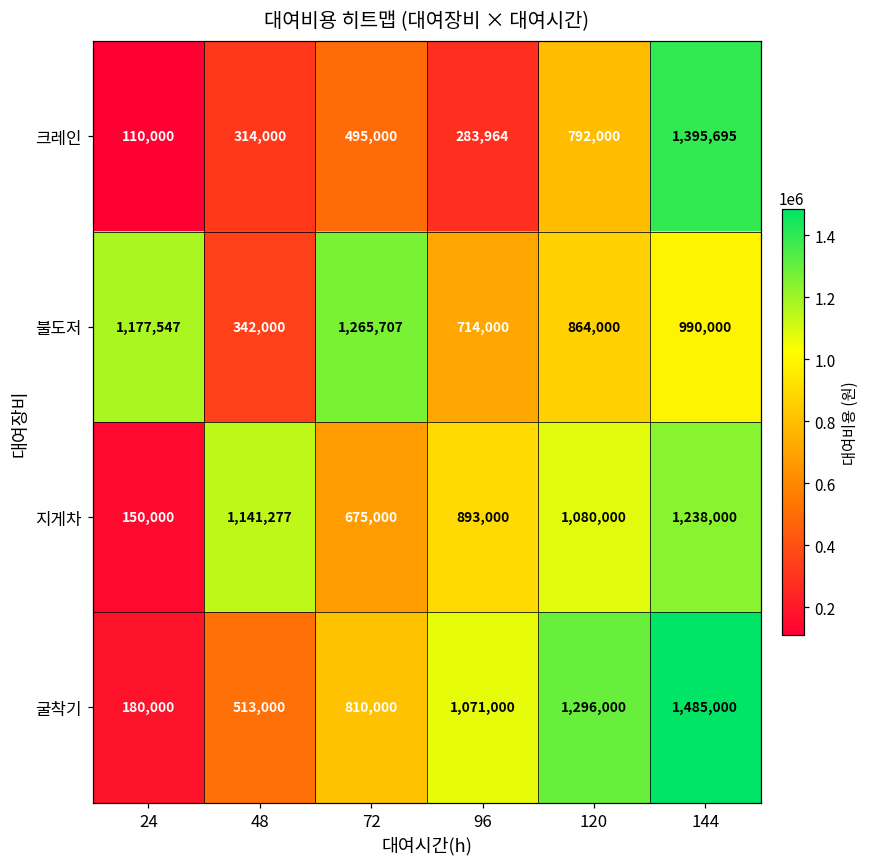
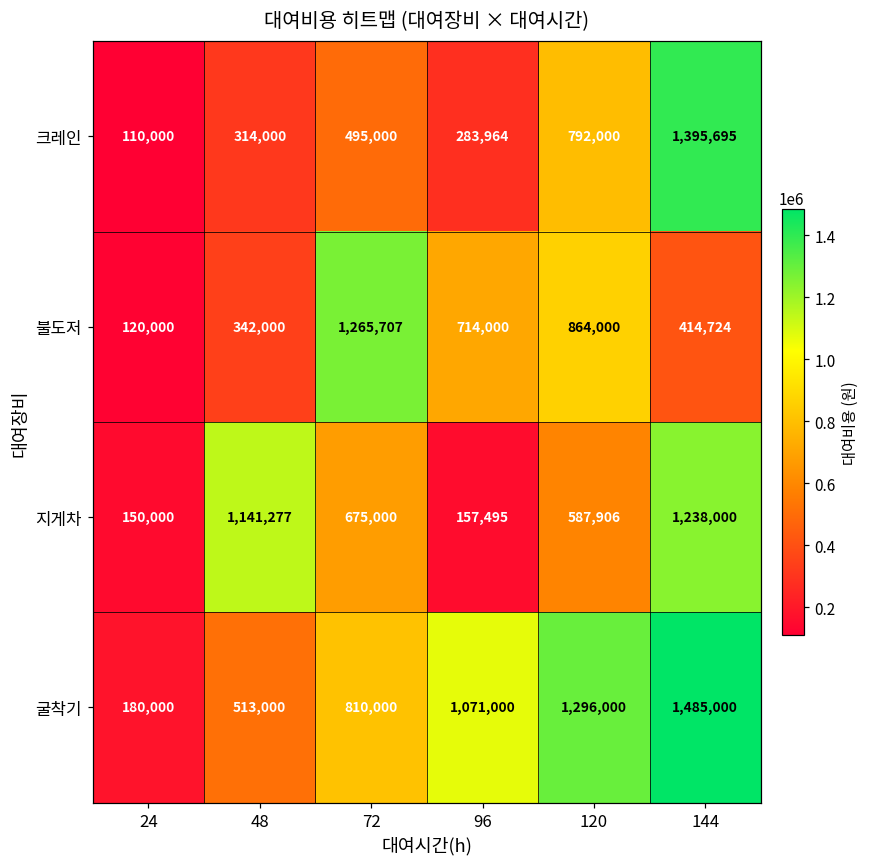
불도저, 24: 1,177,547 -> 120,000
불도저, 144: 990,000 -> 414,724
지게차, 96: 893,000 -> 157,495
지게차, 120: 1,080,000 -> 587,906
